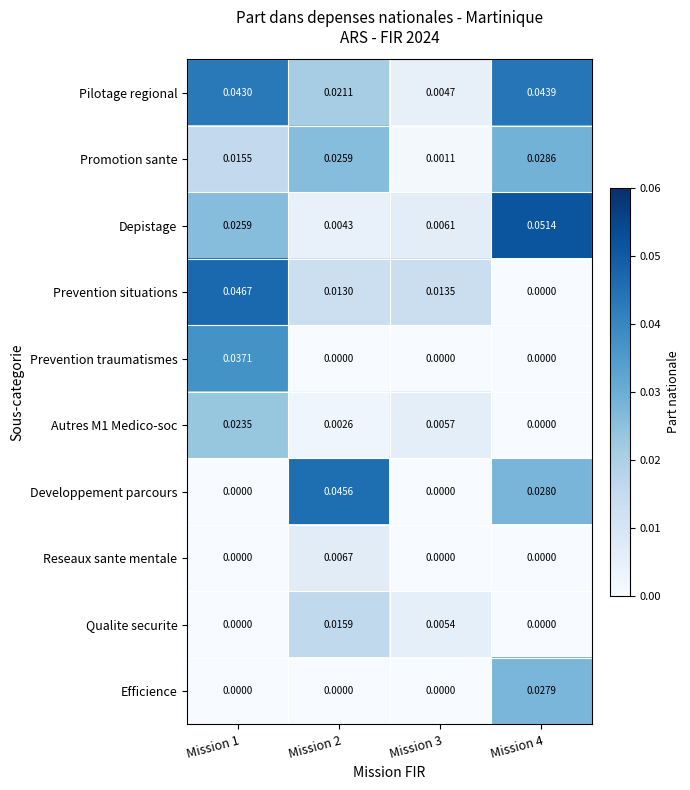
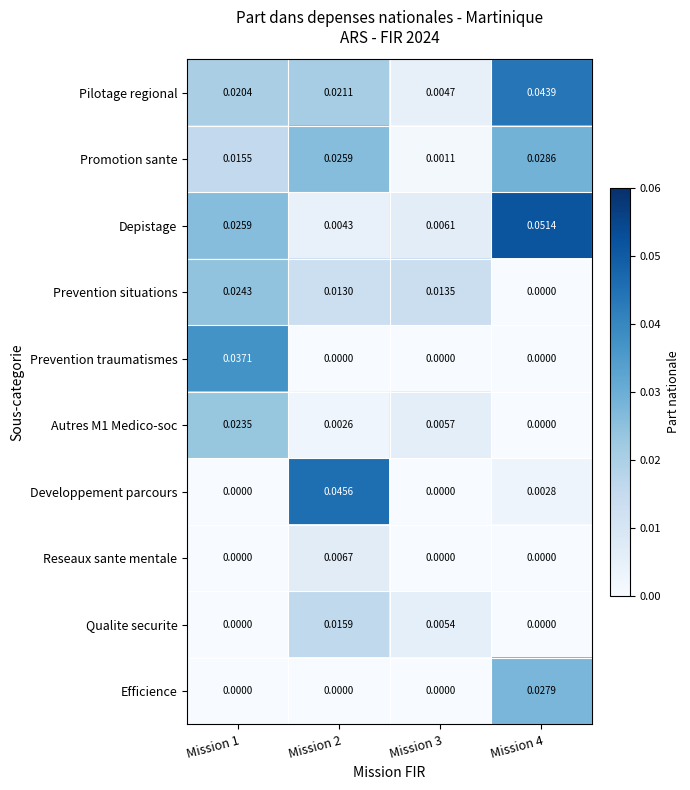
Pilotage regional, Mission 1: 0.0430 -> 0.0204
Prevention situations, Mission 1: 0.0467 -> 0.0243
Developpement parcours, Mission 4: 0.0280 -> 0.0028
